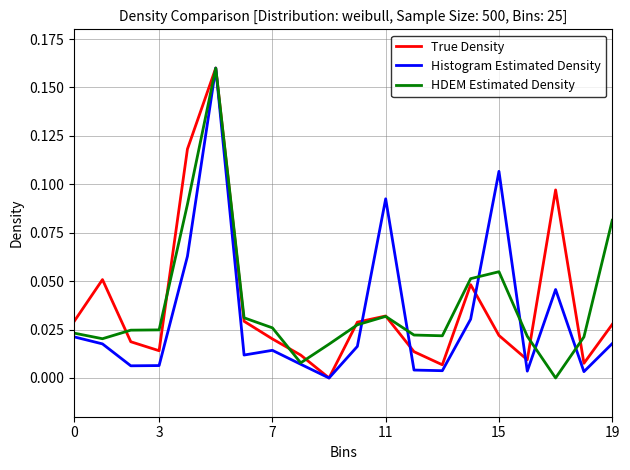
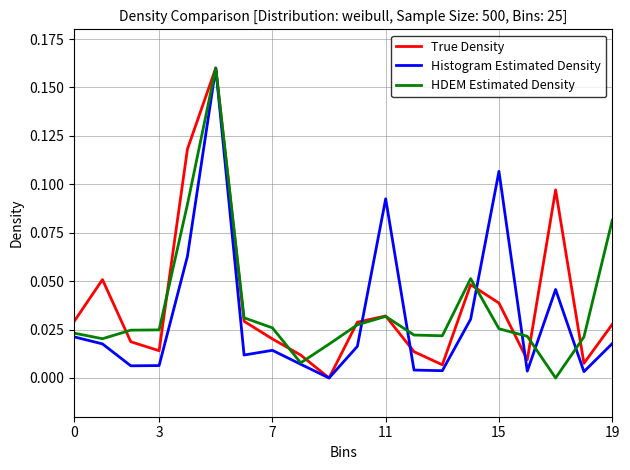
True Density, 15: 0.022 -> 0.039
HDEM Estimated Density, 15: 0.055 -> 0.025
